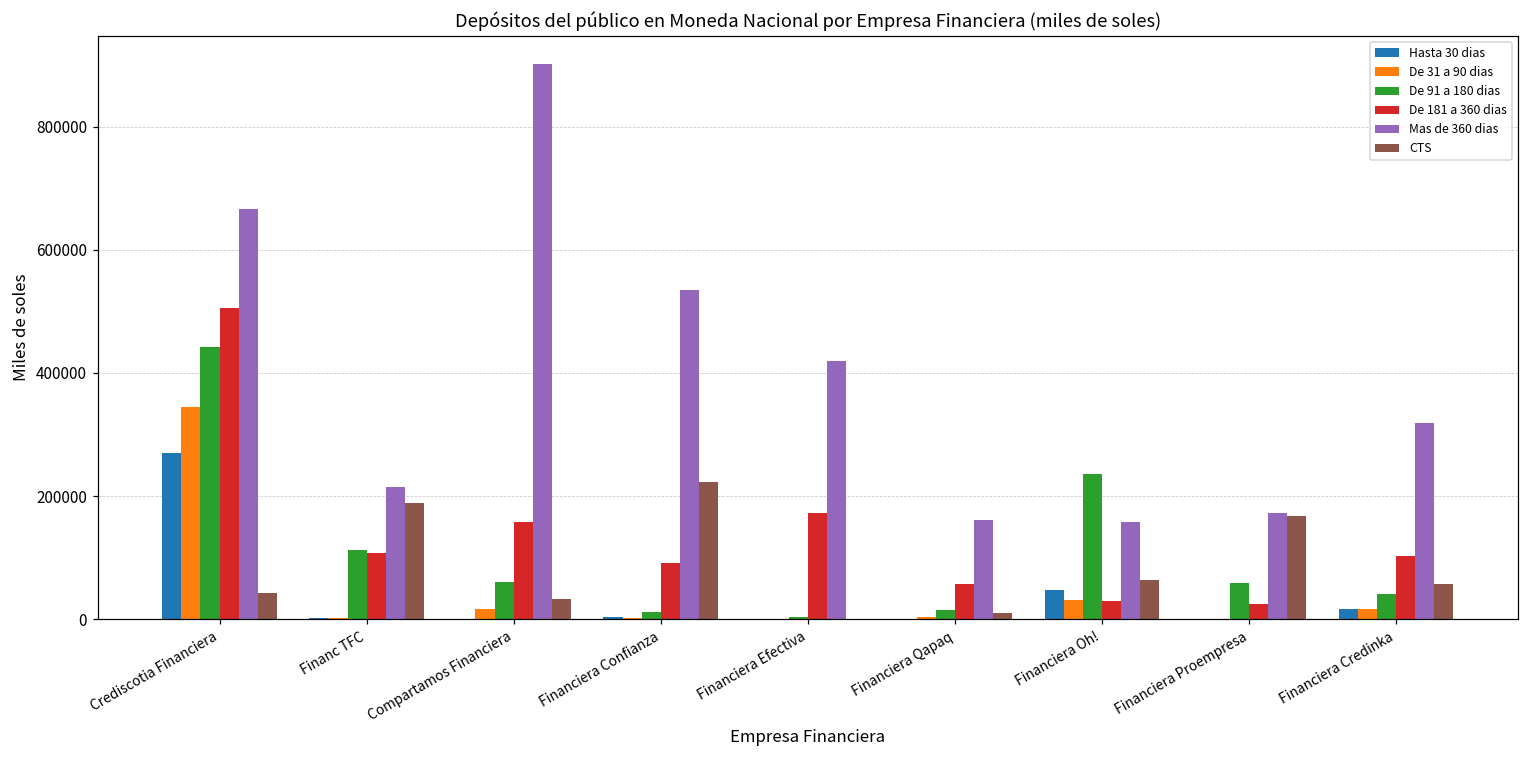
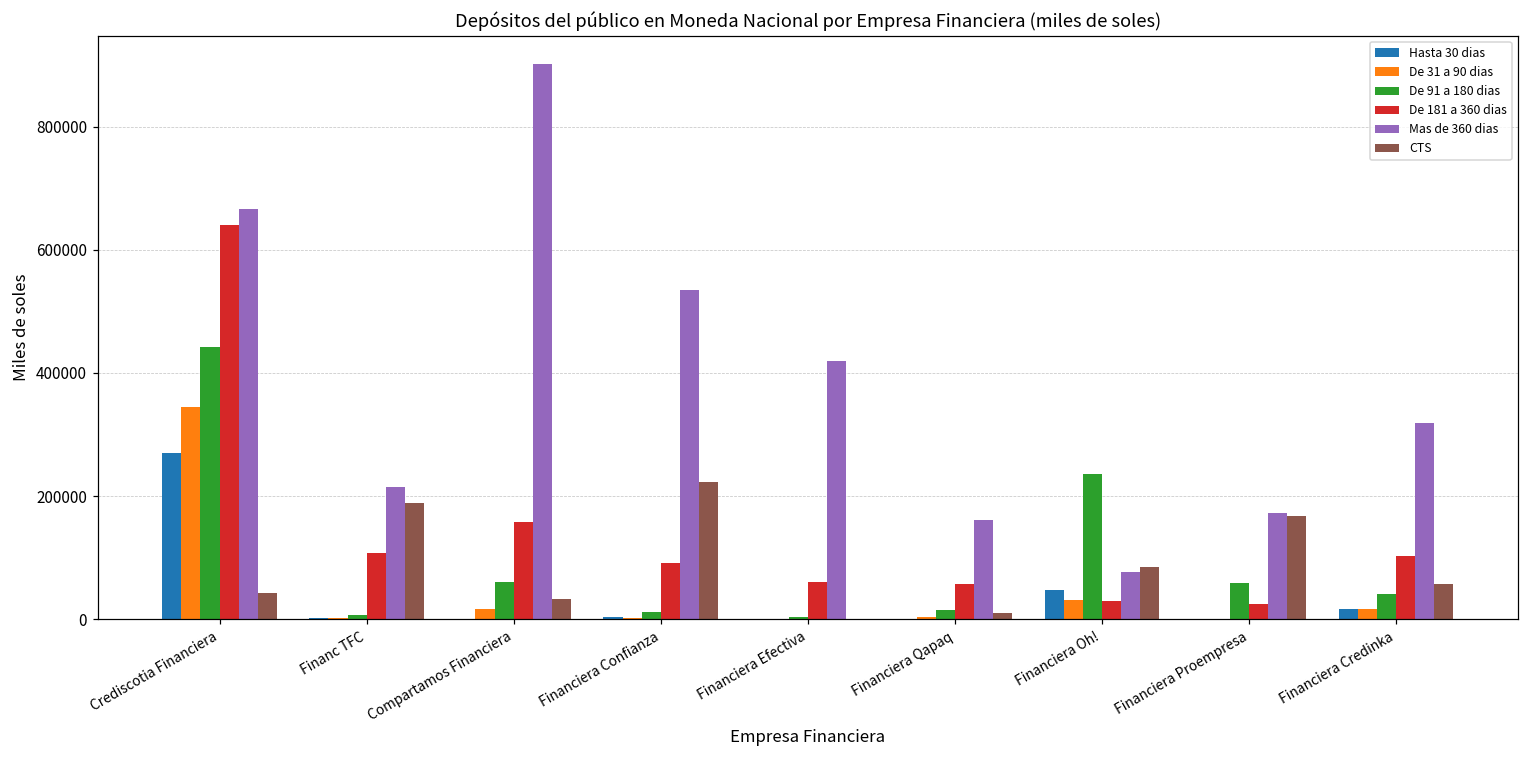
De 181 a 360 dias, Crediscotia Financiera: 510000 -> 640000
De 91 a 180 dias, Financ TFC: 110000 -> 10000
De 181 a 360 dias, Financiera Efectiva: 170000 -> 60000
Mas de 360 dias, Financiera Oh!: 160000 -> 80000
CTS, Financiera Oh!: 60000 -> 90000
